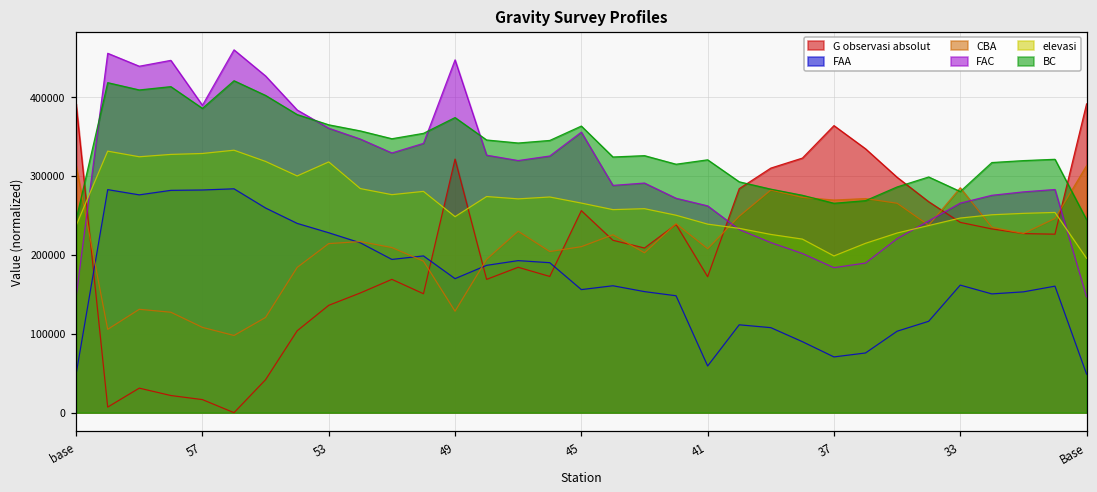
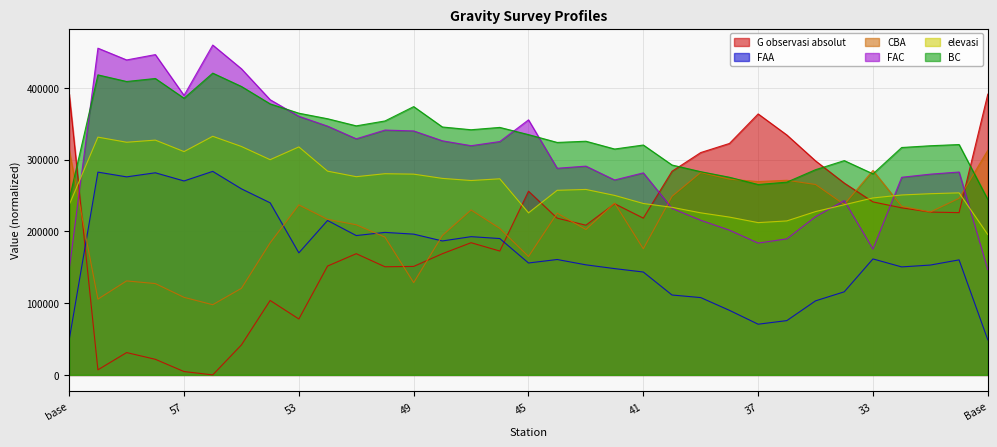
G observasi absolut, 57: 20000 -> 0
FAA, 57: 280000 -> 270000
elevasi, 57: 330000 -> 310000
G observasi absolut, 53: 140000 -> 80000
FAA, 53: 230000 -> 170000
CBA, 53: 210000 -> 240000
G observasi absolut, 49: 320000 -> 150000
FAA, 49: 170000 -> 200000
FAC, 49: 450000 -> 340000
elevasi, 49: 250000 -> 280000
CBA, 45: 210000 -> 160000
elevasi, 45: 270000 -> 230000
BC, 45: 360000 -> 330000
G observasi absolut, 41: 170000 -> 220000
FAA, 41: 60000 -> 140000
CBA, 41: 210000 -> 180000
FAC, 41: 260000 -> 280000
elevasi, 37: 200000 -> 210000
FAC, 33: 270000 -> 180000
